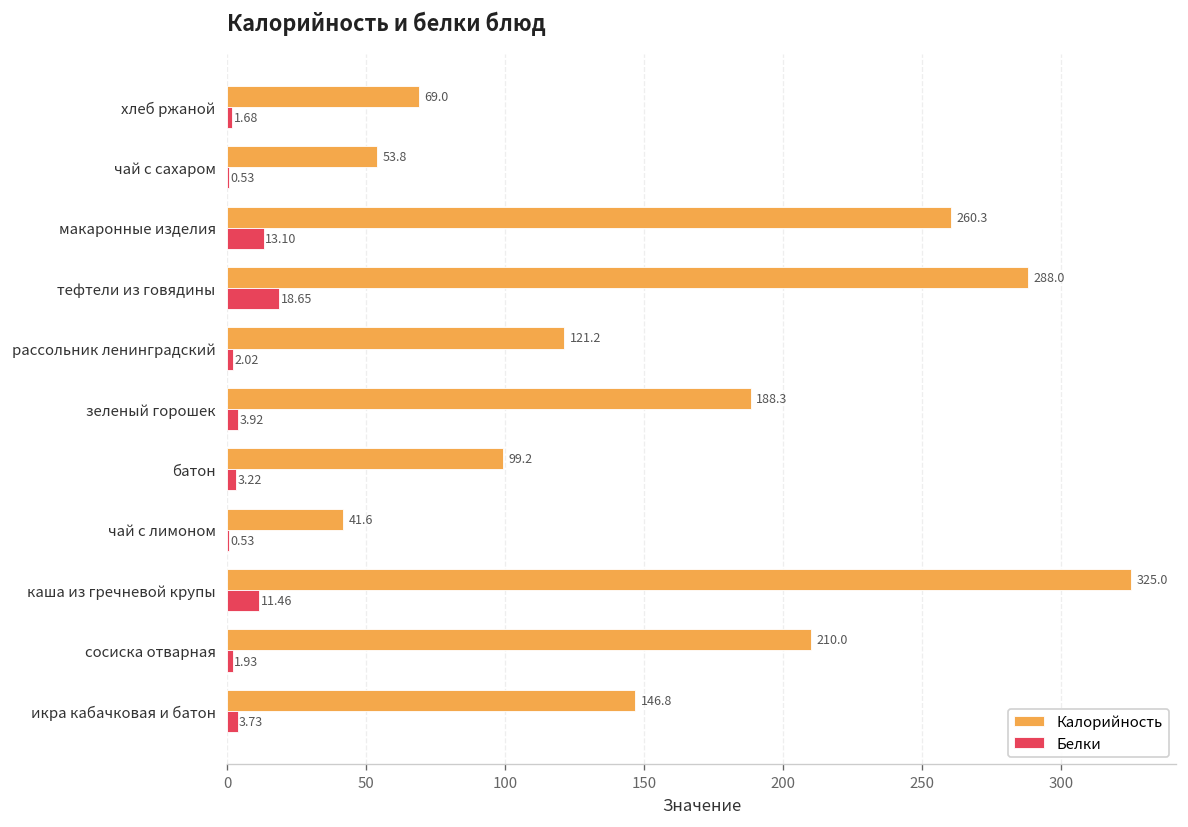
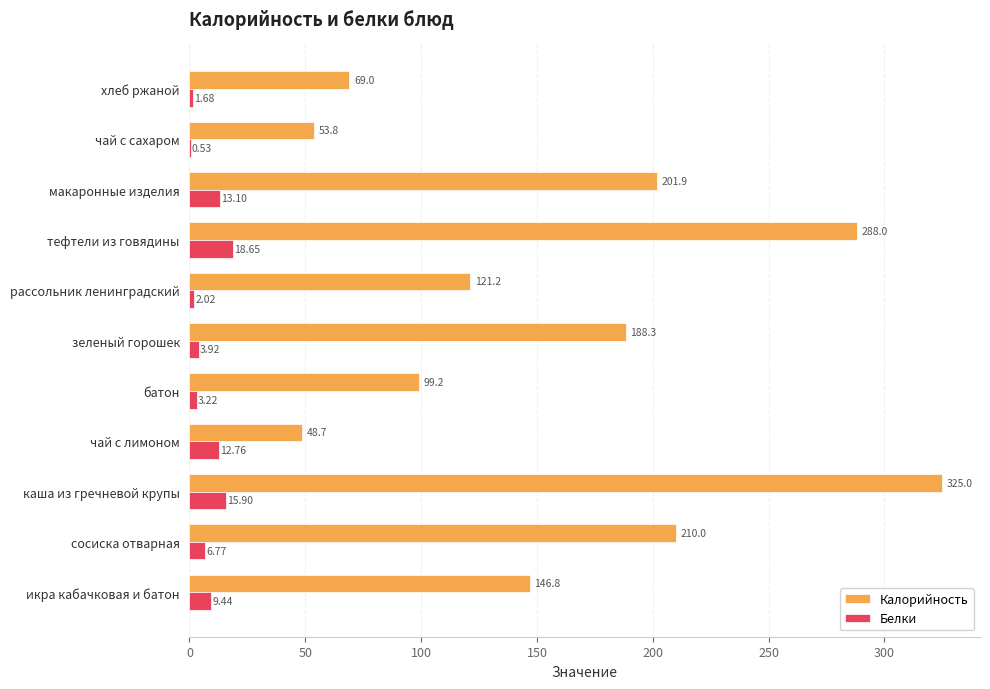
Калорийность, макаронные изделия: 260.3 -> 201.9
Калорийность, чай с лимоном: 41.6 -> 48.7
Белки, чай с лимоном: 0.53 -> 12.76
Белки, каша из гречневой крупы: 11.46 -> 15.90
Белки, сосиска отварная: 1.93 -> 6.77
Белки, икра кабачковая и батон: 3.73 -> 9.44
